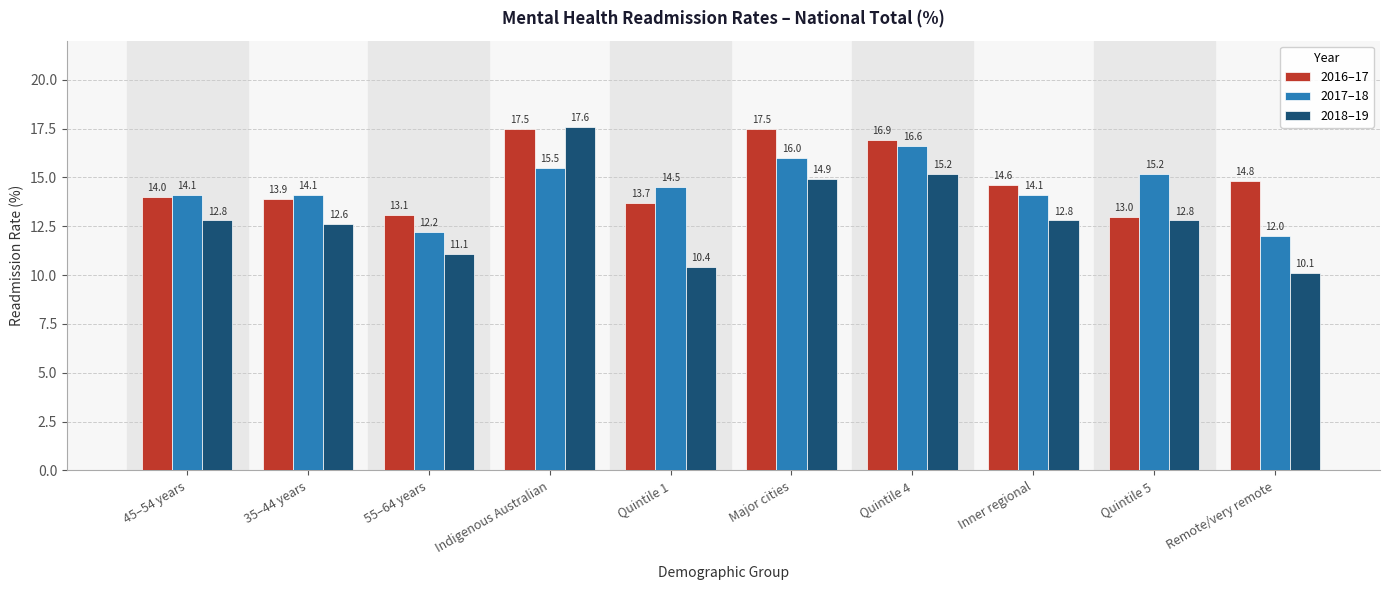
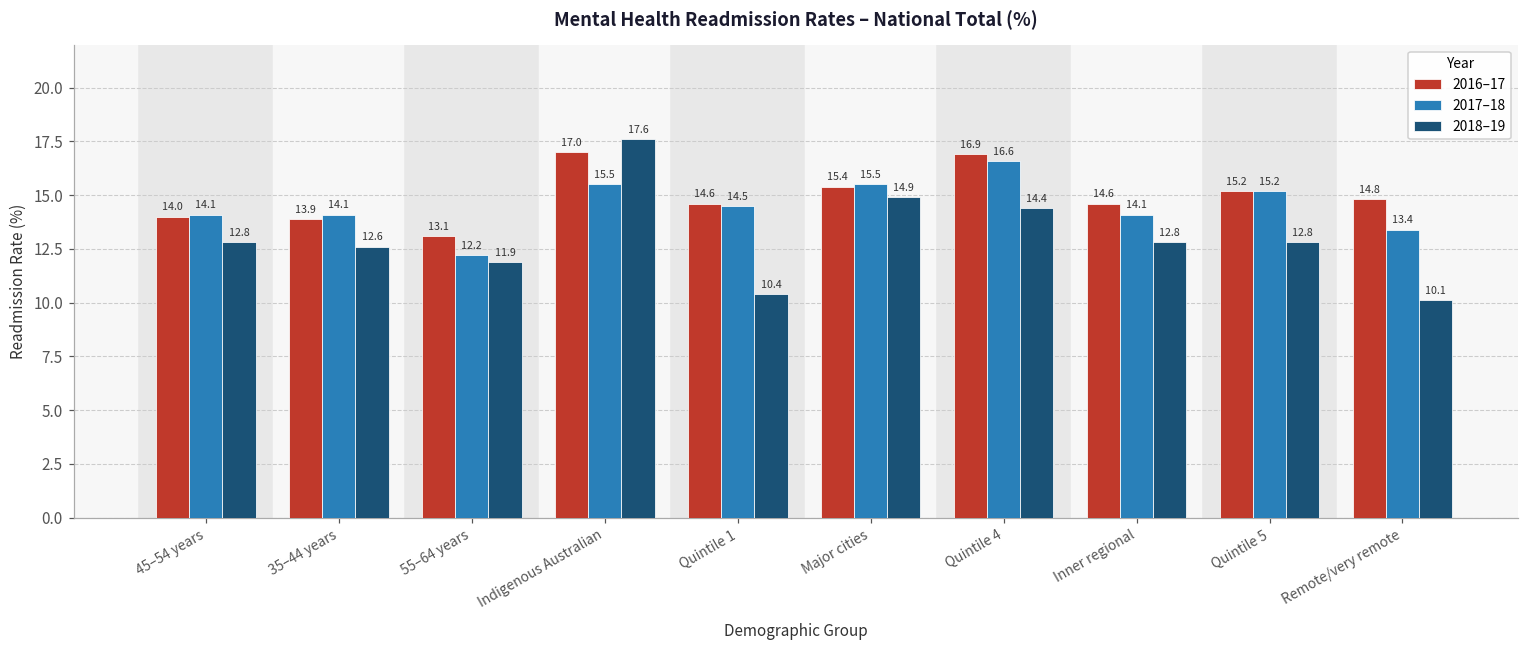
2018–19, 55–64 years: 11.1 -> 11.9
2016–17, Indigenous Australian: 17.5 -> 17.0
2016–17, Quintile 1: 13.7 -> 14.6
2016–17, Major cities: 17.5 -> 15.4
2017–18, Major cities: 16.0 -> 15.5
2018–19, Quintile 4: 15.2 -> 14.4
2016–17, Quintile 5: 13.0 -> 15.2
2017–18, Remote/very remote: 12.0 -> 13.4
